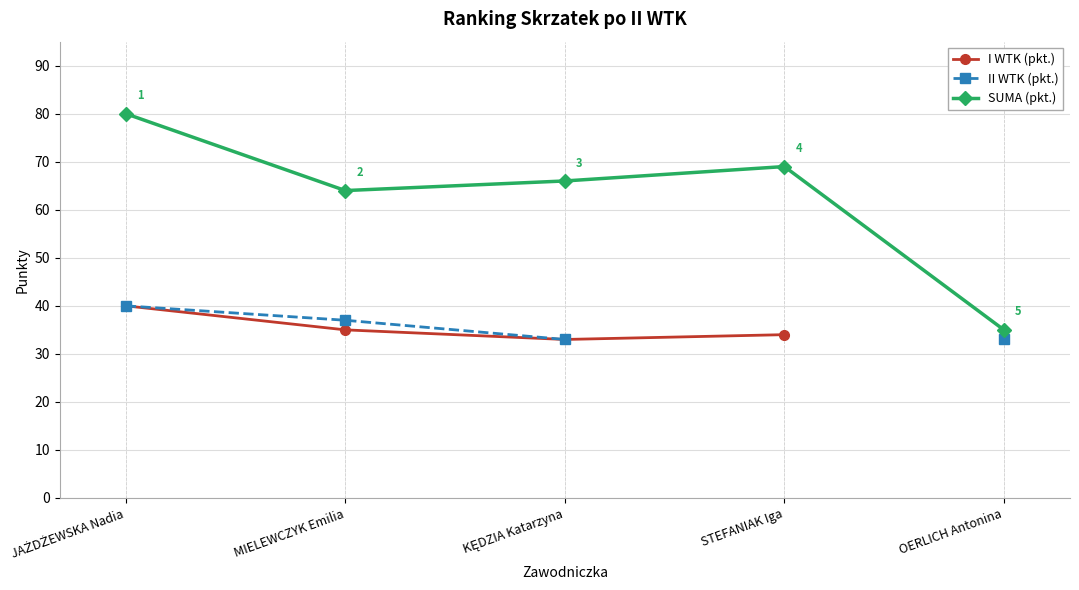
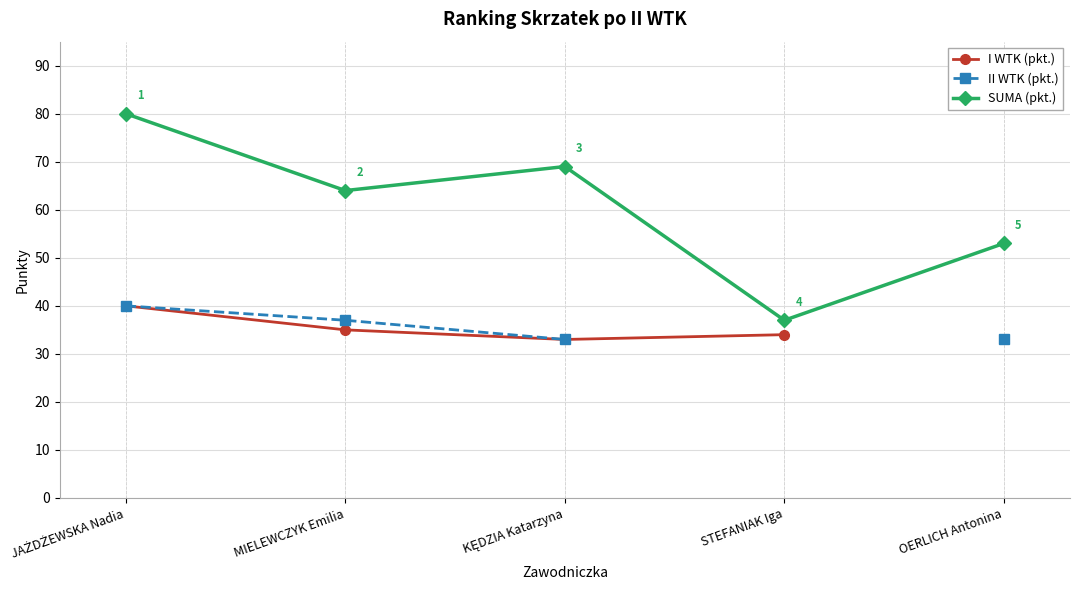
SUMA (pkt.), KĘDZIA Katarzyna: 66 -> 69
SUMA (pkt.), STEFANIAK Iga: 69 -> 37
SUMA (pkt.), OERLICH Antonina: 35 -> 53
